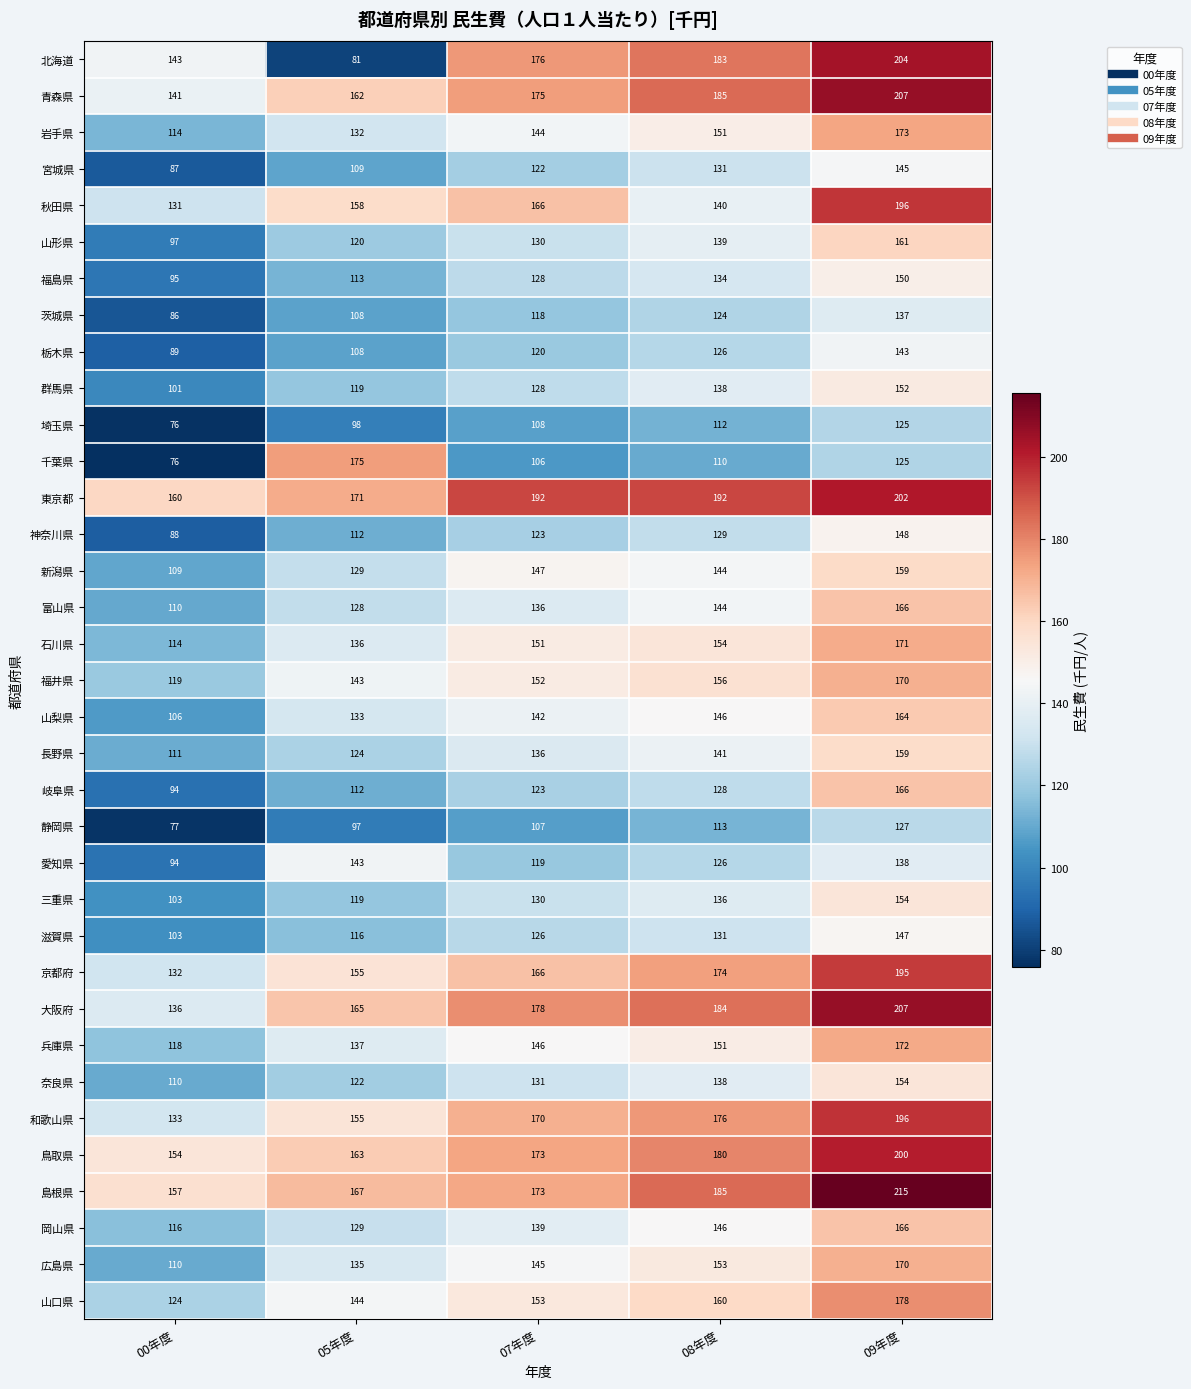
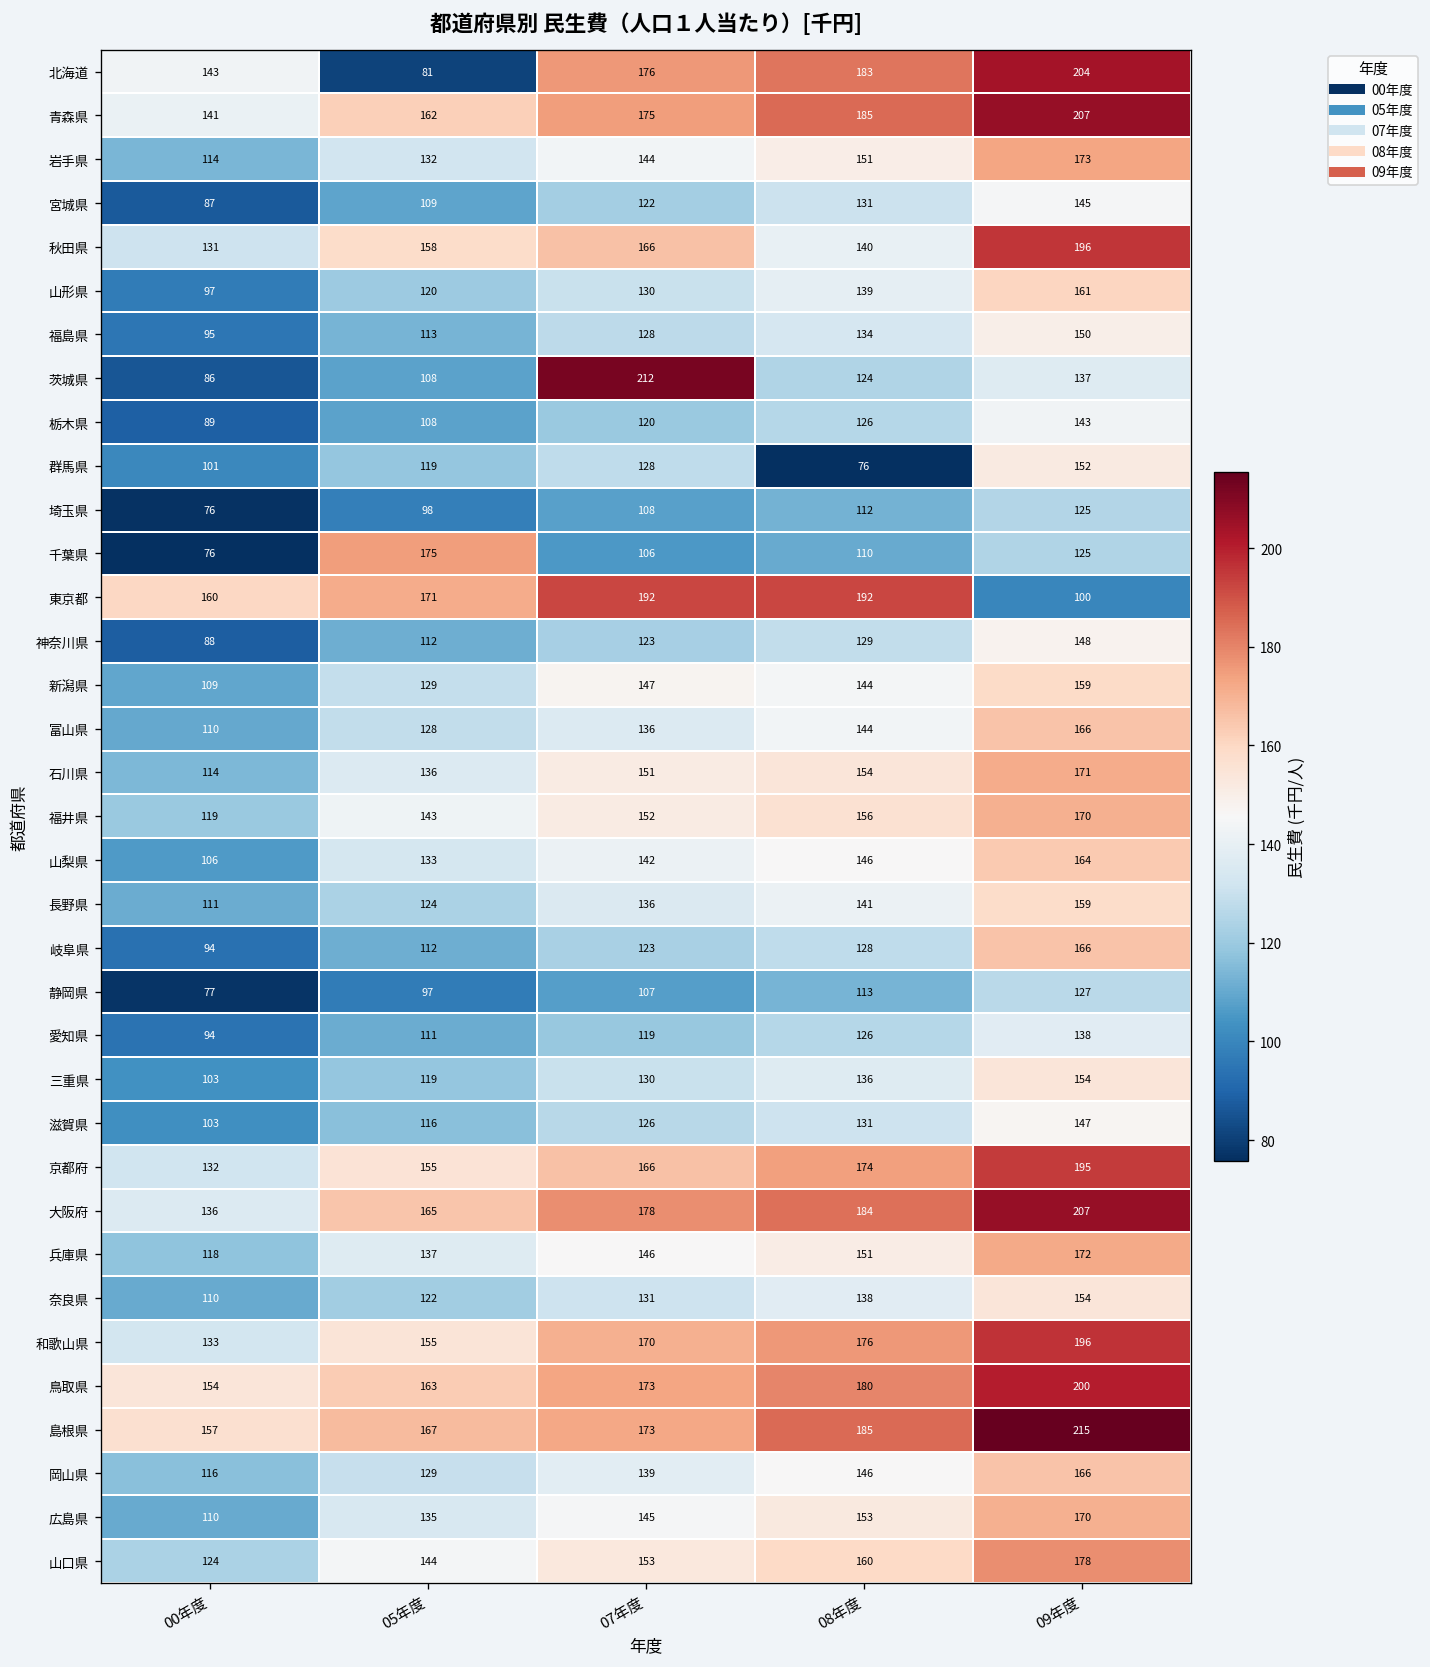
茨城県, 07年度: 118 -> 212
群馬県, 08年度: 138 -> 76
東京都, 09年度: 202 -> 100
愛知県, 05年度: 143 -> 111
